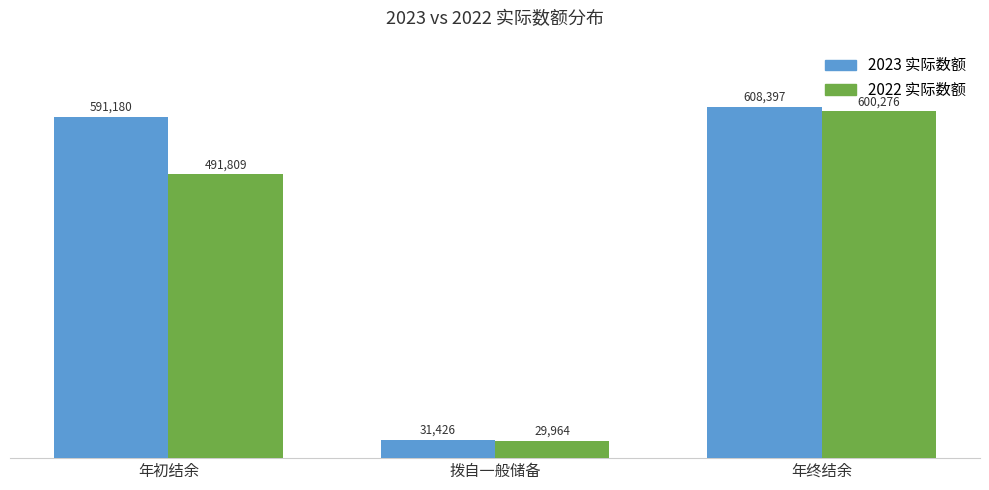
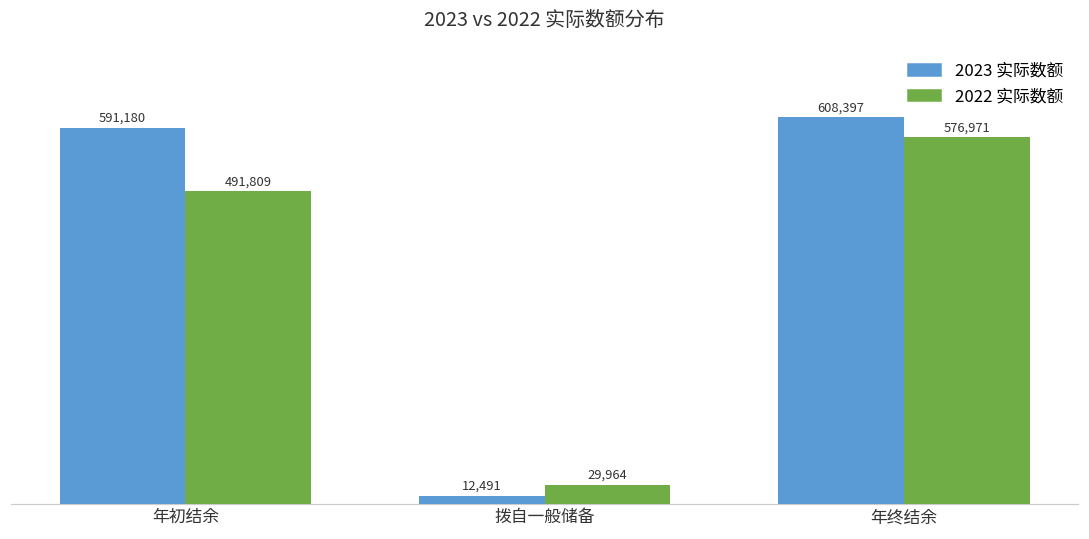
2023 实际数额, 拨自一般储备: 31,426 -> 12,491
2022 实际数额, 年终结余: 600,276 -> 576,971
